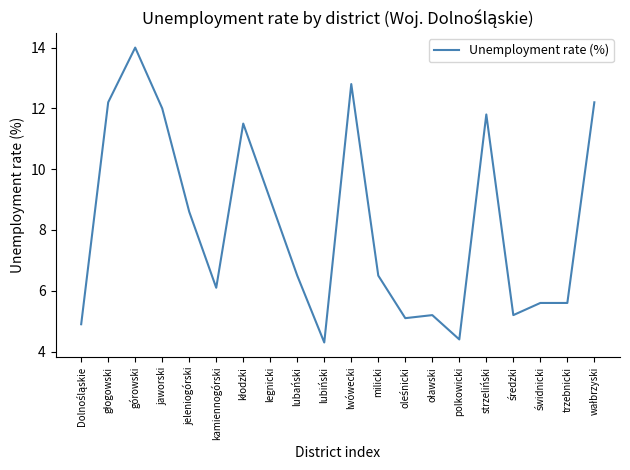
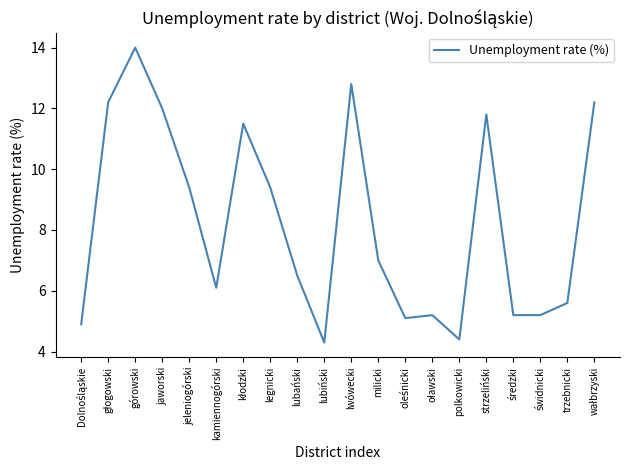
jeleniogórski: 8.6 -> 9.4
legnicki: 9.0 -> 9.4
milicki: 6.5 -> 7.0
świdnicki: 5.6 -> 5.2
